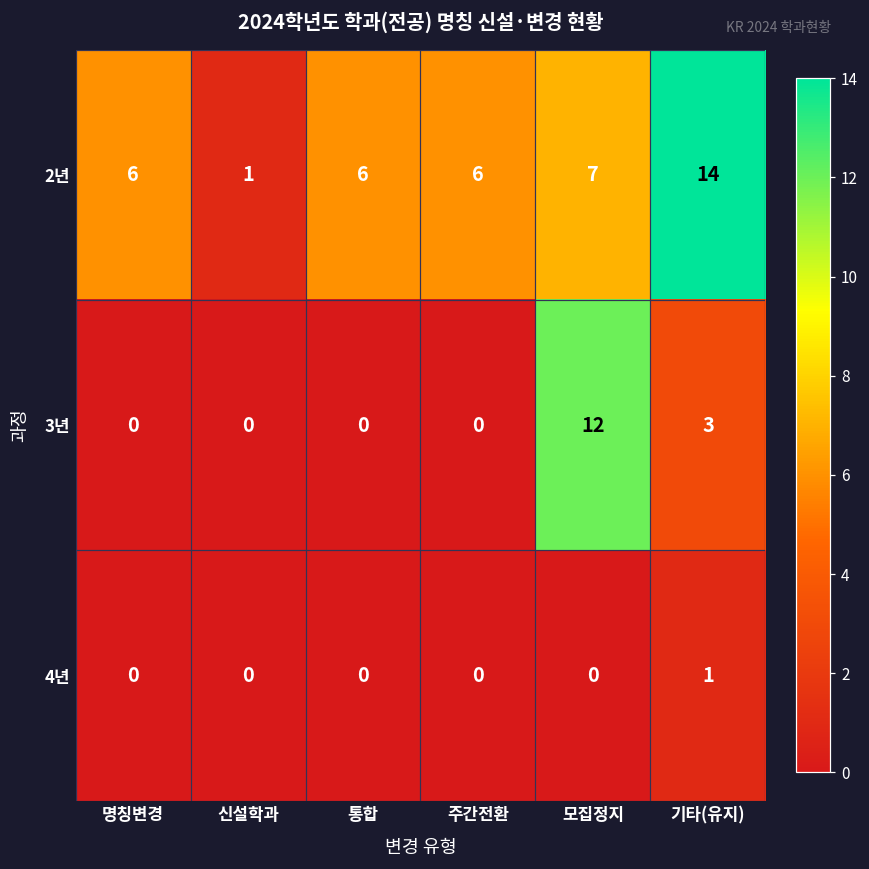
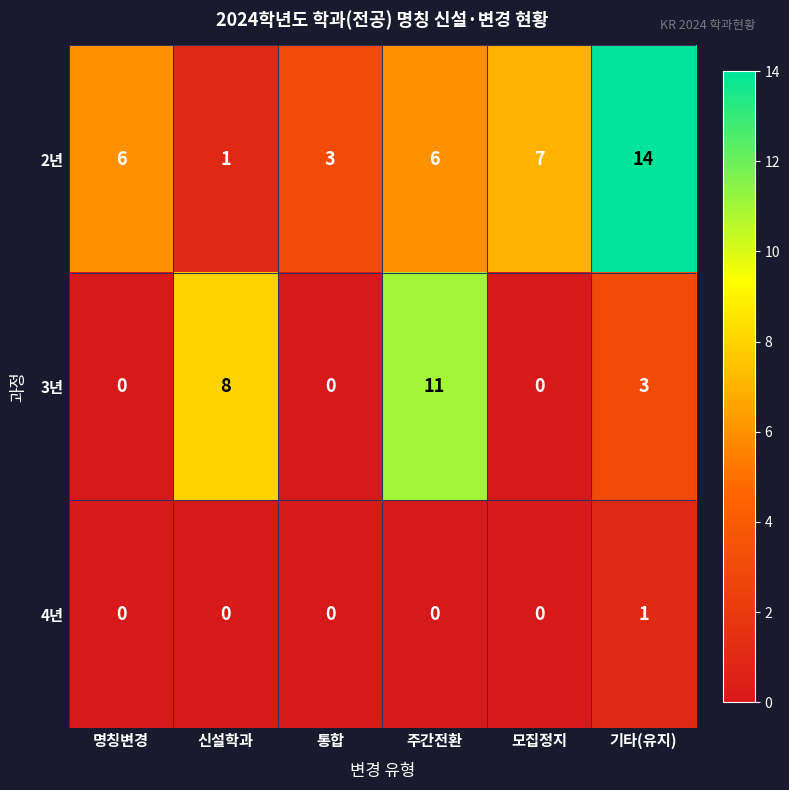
2년, 통합: 6 -> 3
3년, 신설학과: 0 -> 8
3년, 주간전환: 0 -> 11
3년, 모집정지: 12 -> 0
